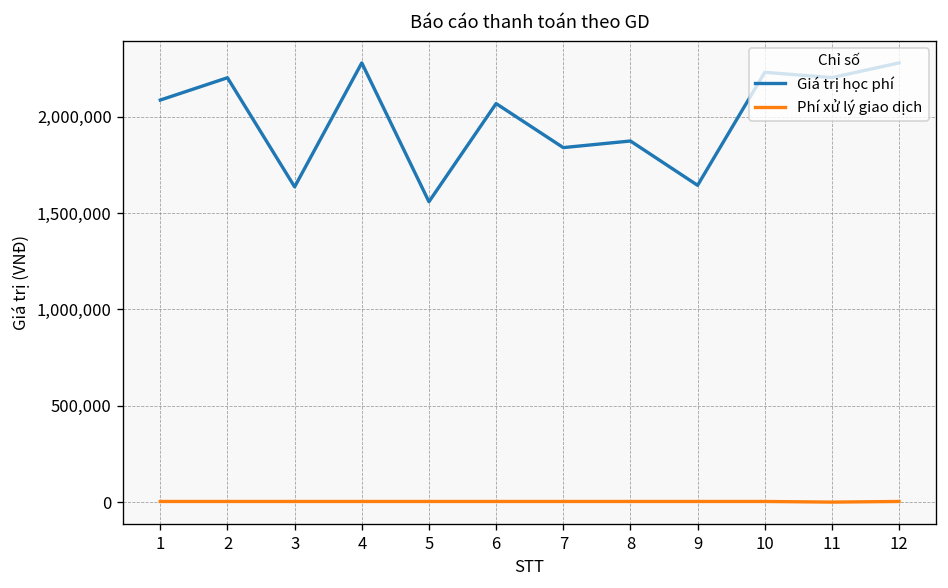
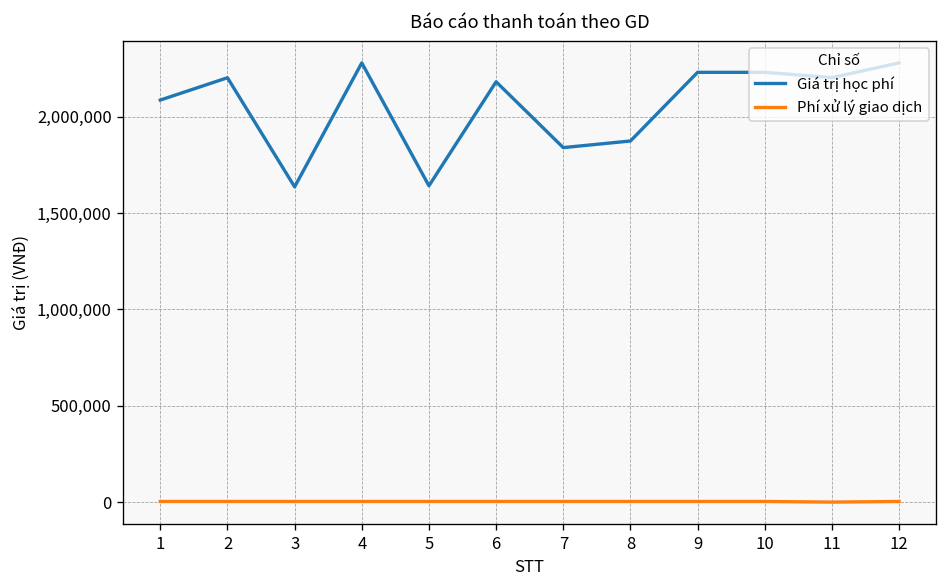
Giá trị học phí, 5: 1,560,000 -> 1,640,000
Giá trị học phí, 6: 2,070,000 -> 2,180,000
Giá trị học phí, 9: 1,640,000 -> 2,230,000
